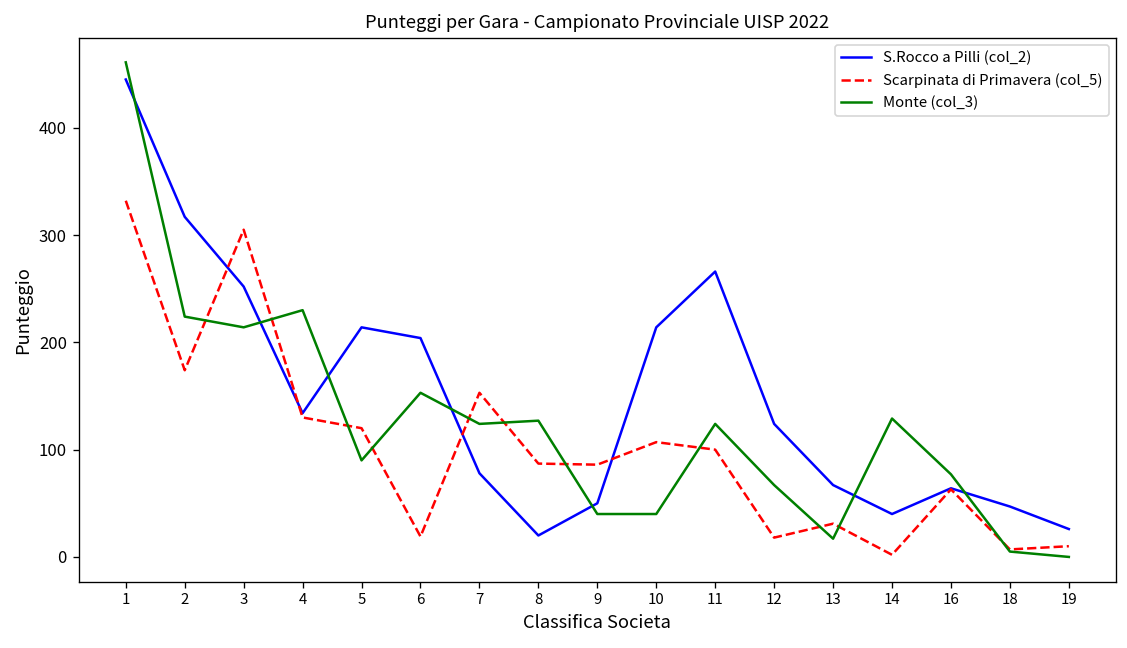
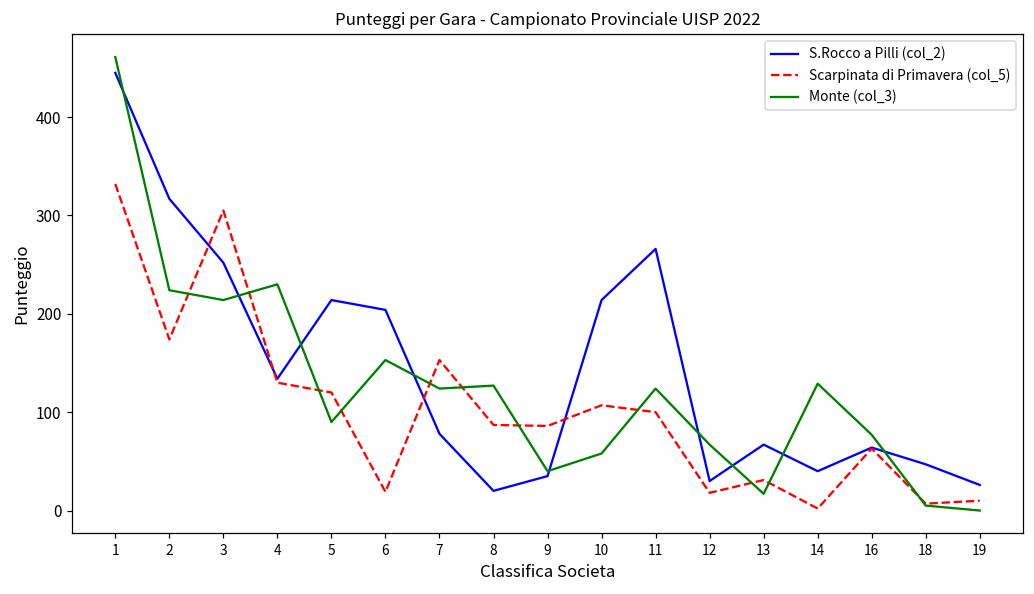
S.Rocco a Pilli (col_2), 9: 50 -> 40
Monte (col_3), 10: 40 -> 60
S.Rocco a Pilli (col_2), 12: 120 -> 30
